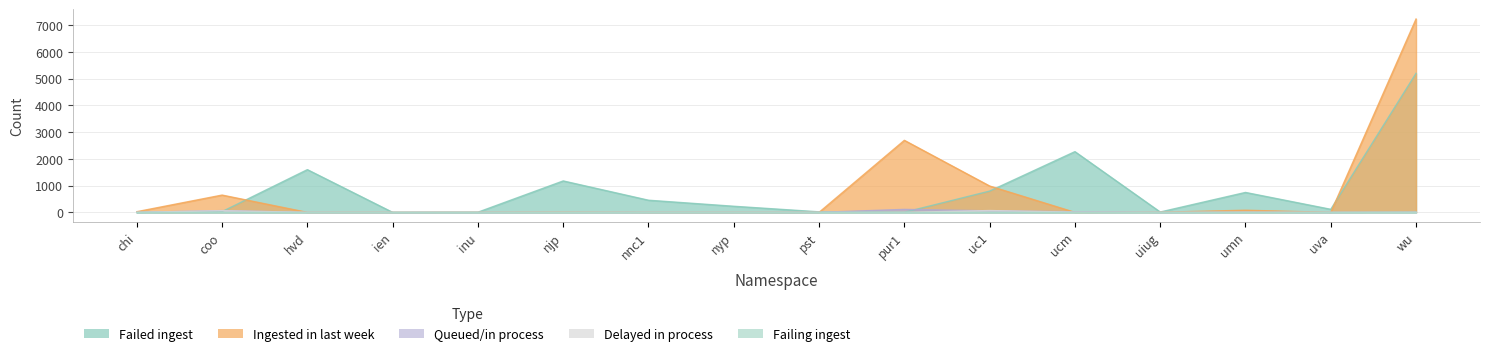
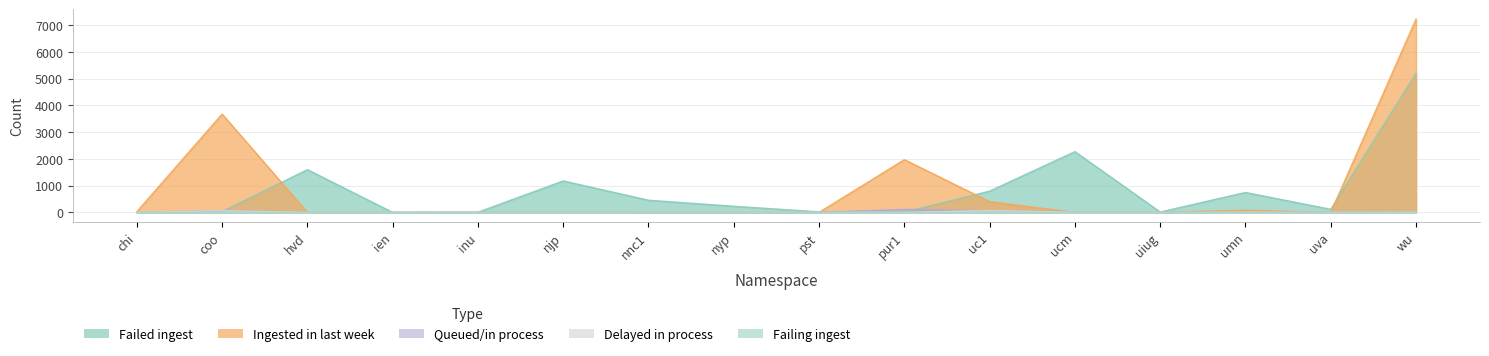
Ingested in last week, coo: 600 -> 3700
Ingested in last week, pur1: 2700 -> 2000
Ingested in last week, uc1: 1000 -> 400
